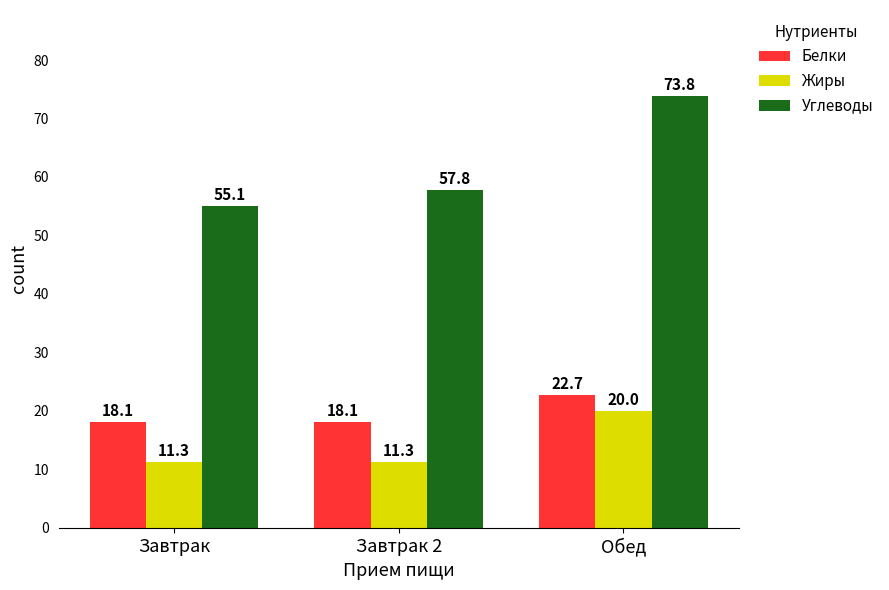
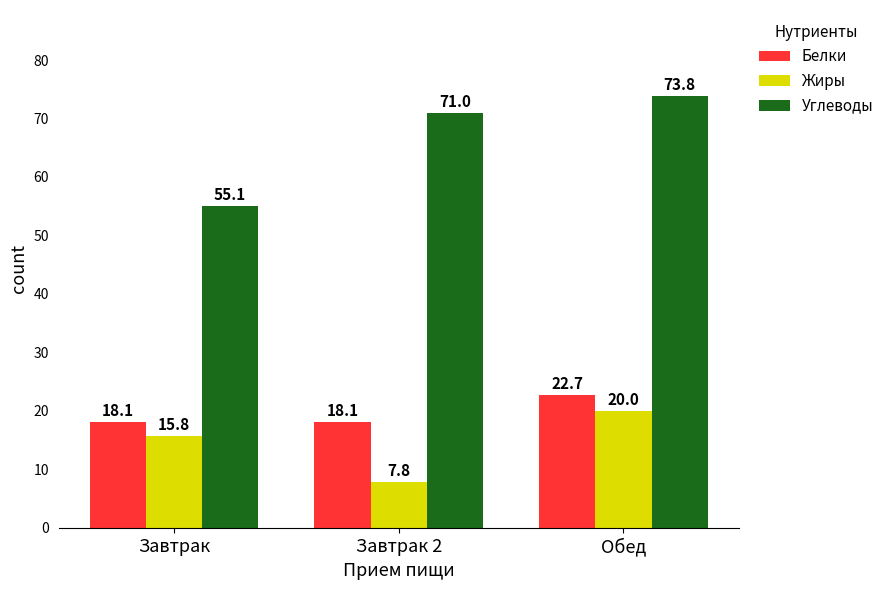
Жиры, Завтрак: 11.3 -> 15.8
Жиры, Завтрак 2: 11.3 -> 7.8
Углеводы, Завтрак 2: 57.8 -> 71.0
